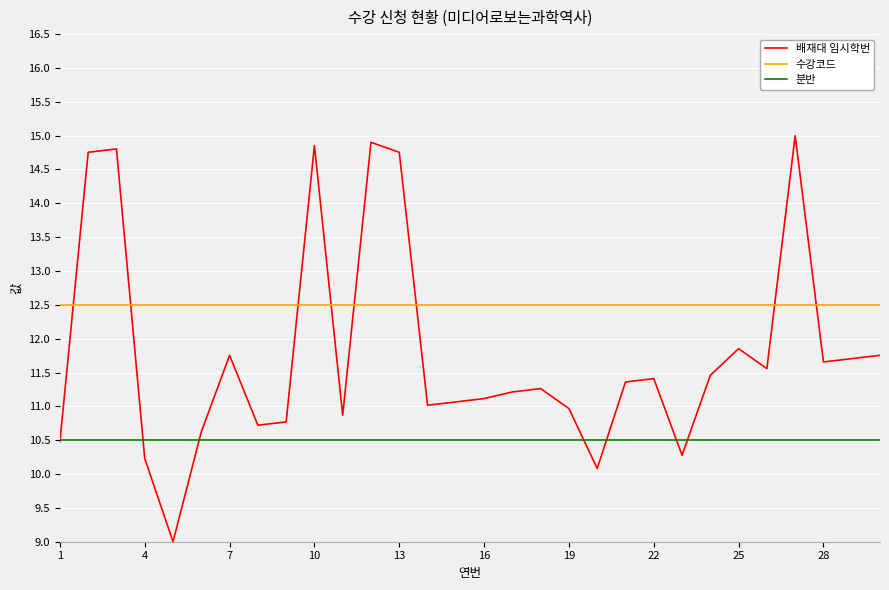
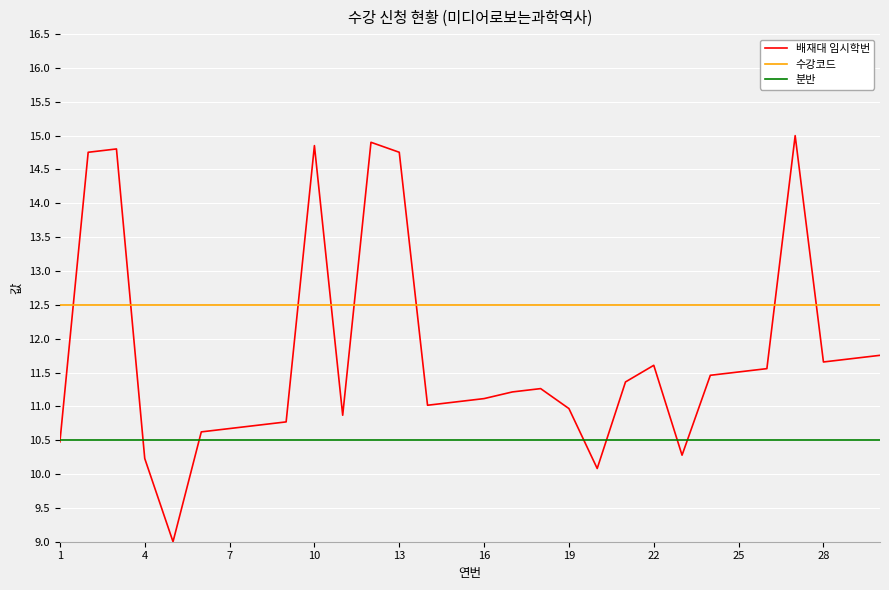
배재대 임시학번, 7: 11.8 -> 10.7
배재대 임시학번, 22: 11.4 -> 11.6
배재대 임시학번, 25: 11.9 -> 11.5
